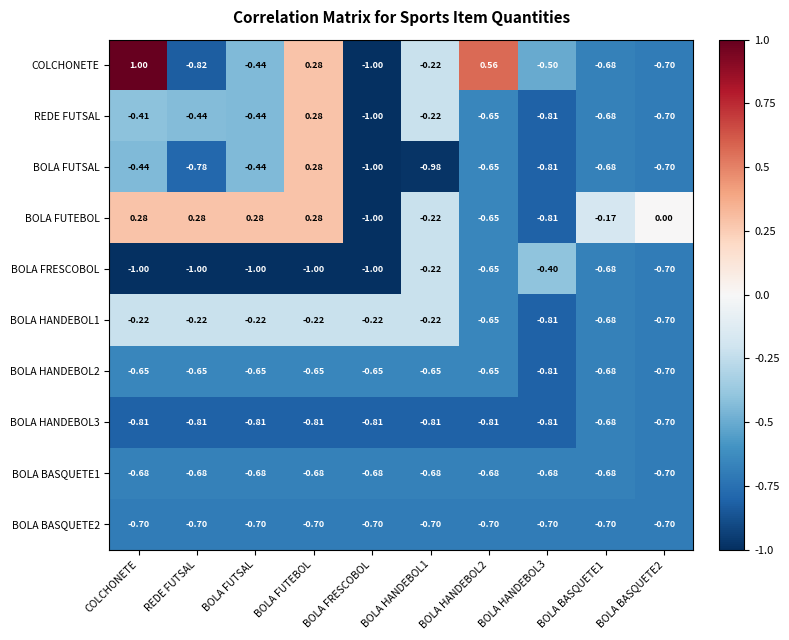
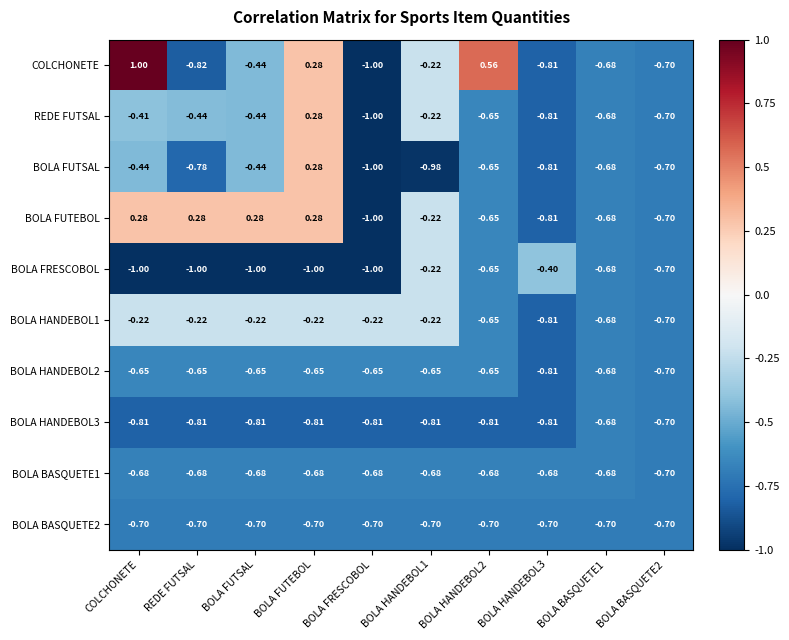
COLCHONETE, BOLA HANDEBOL3: -0.50 -> -0.81
BOLA FUTEBOL, BOLA BASQUETE1: -0.17 -> -0.68
BOLA FUTEBOL, BOLA BASQUETE2: 0.00 -> -0.70
